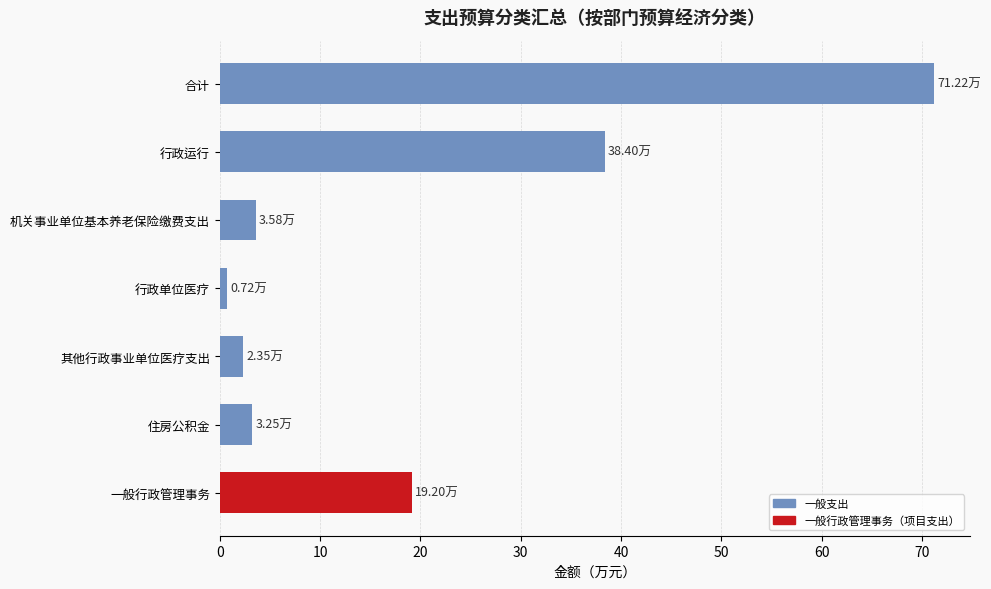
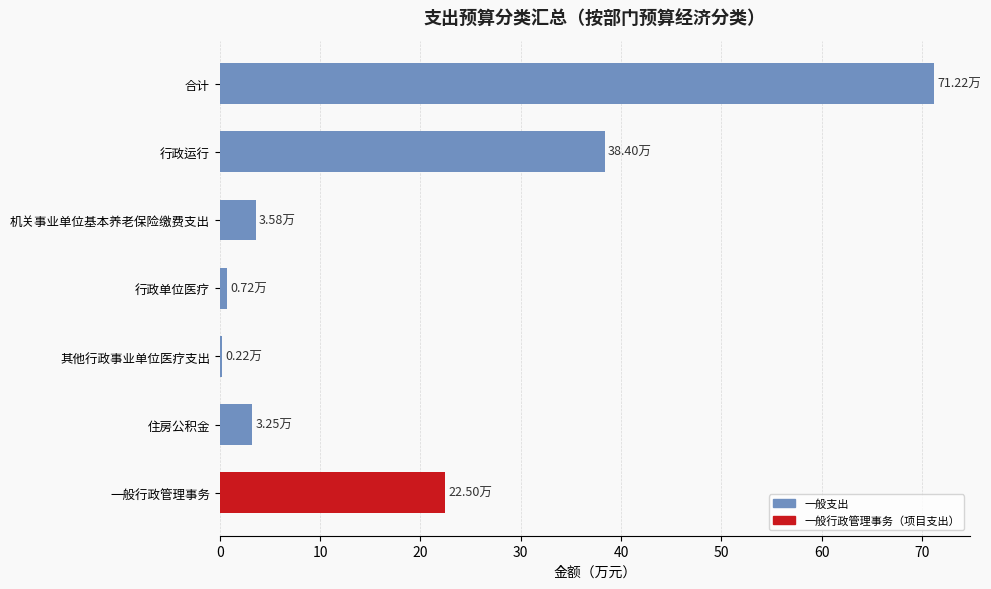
其他行政事业单位医疗支出: 2.35万 -> 0.22万
一般行政管理事务: 19.20万 -> 22.50万
